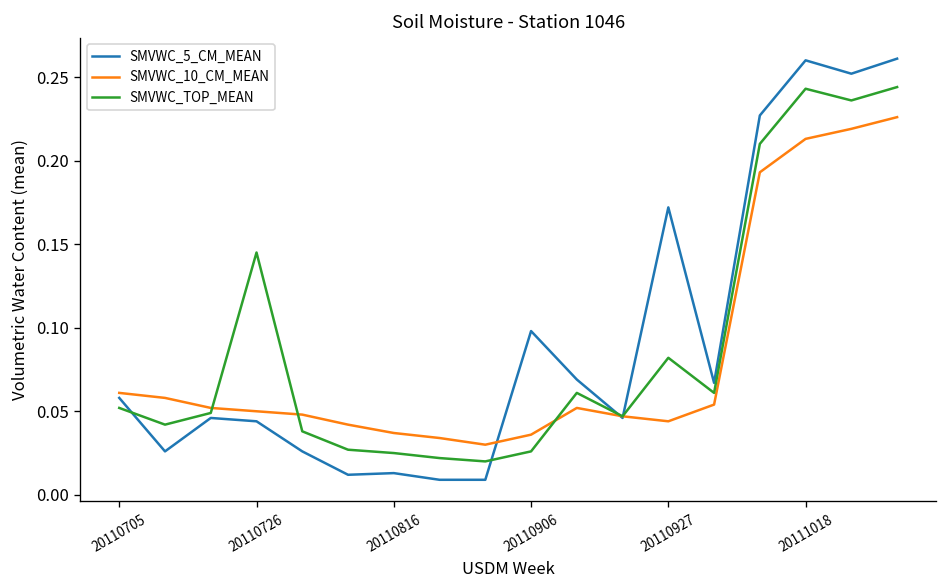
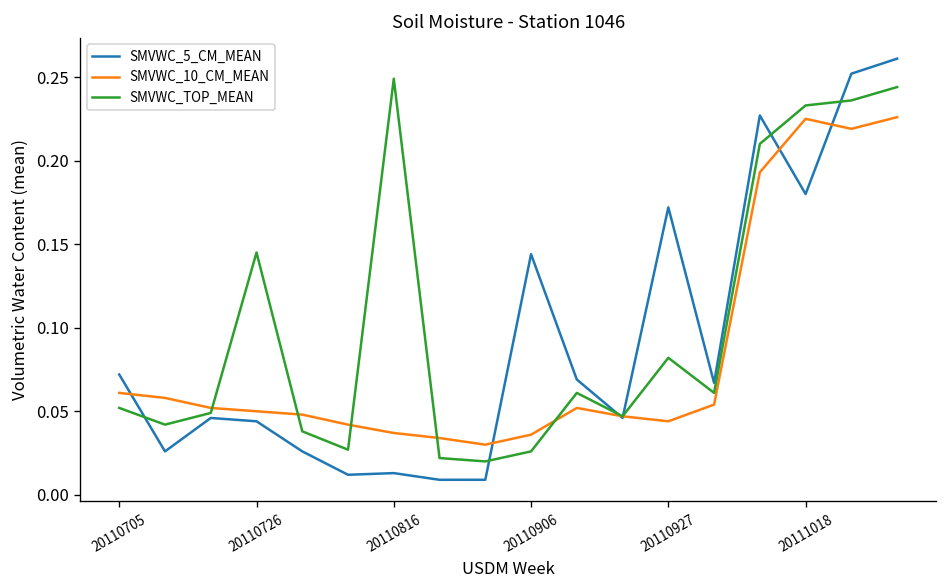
SMVWC_5_CM_MEAN, 20110705: 0.058 -> 0.072
SMVWC_TOP_MEAN, 20110816: 0.025 -> 0.249
SMVWC_5_CM_MEAN, 20110906: 0.098 -> 0.144
SMVWC_5_CM_MEAN, 20111018: 0.26 -> 0.18
SMVWC_10_CM_MEAN, 20111018: 0.213 -> 0.225
SMVWC_TOP_MEAN, 20111018: 0.243 -> 0.233
